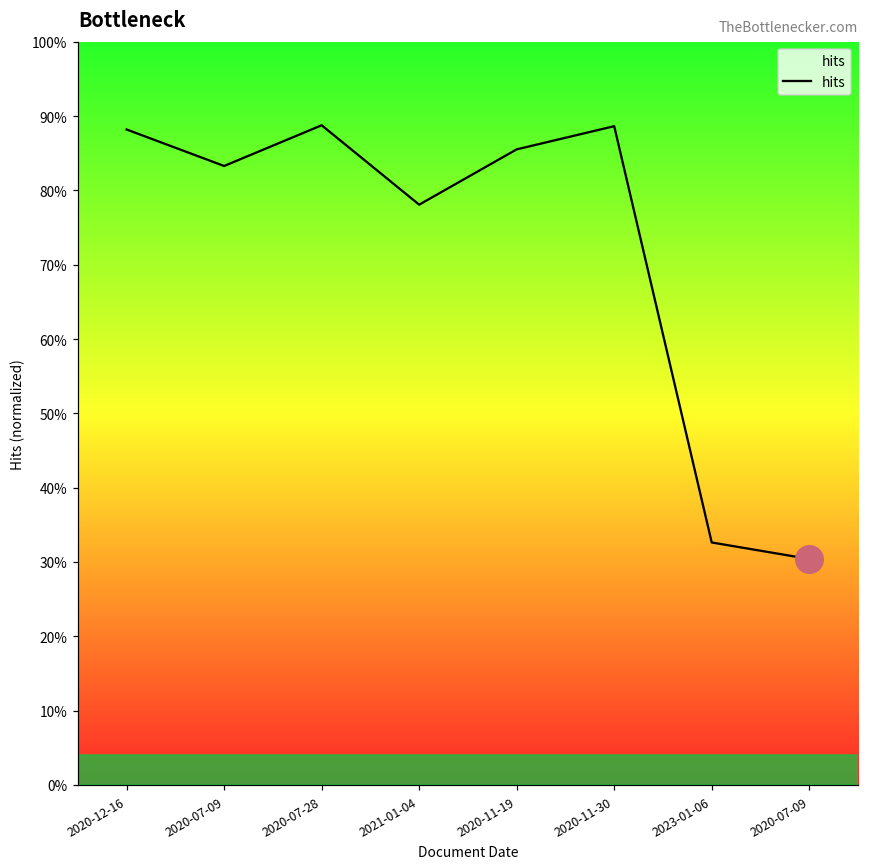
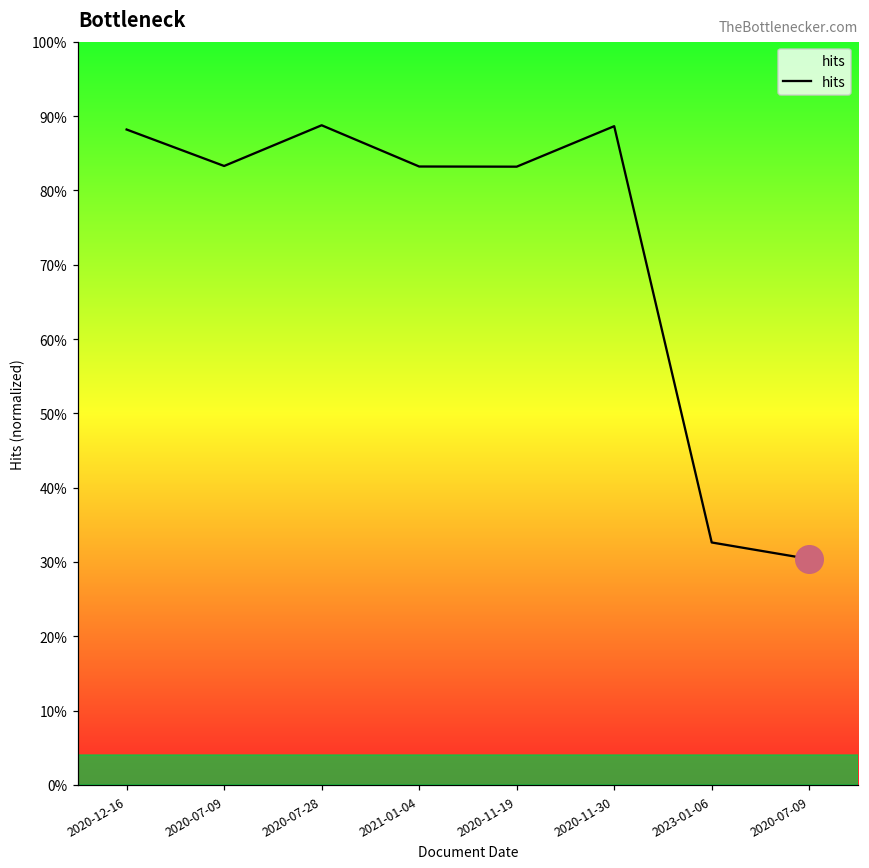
hits, 2021-01-04: 78% -> 83%
hits, 2020-11-19: 86% -> 83%
